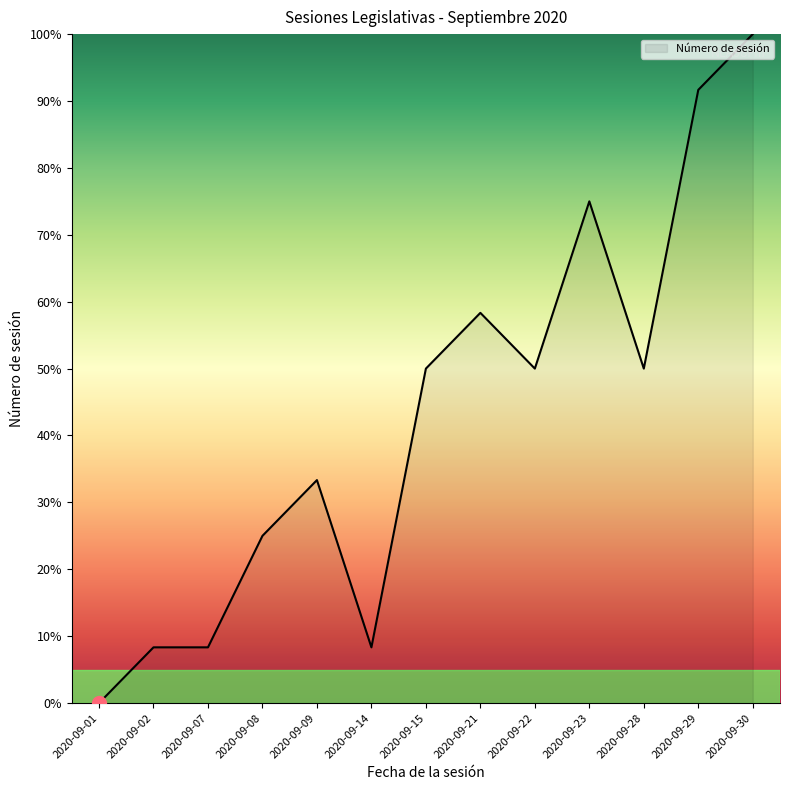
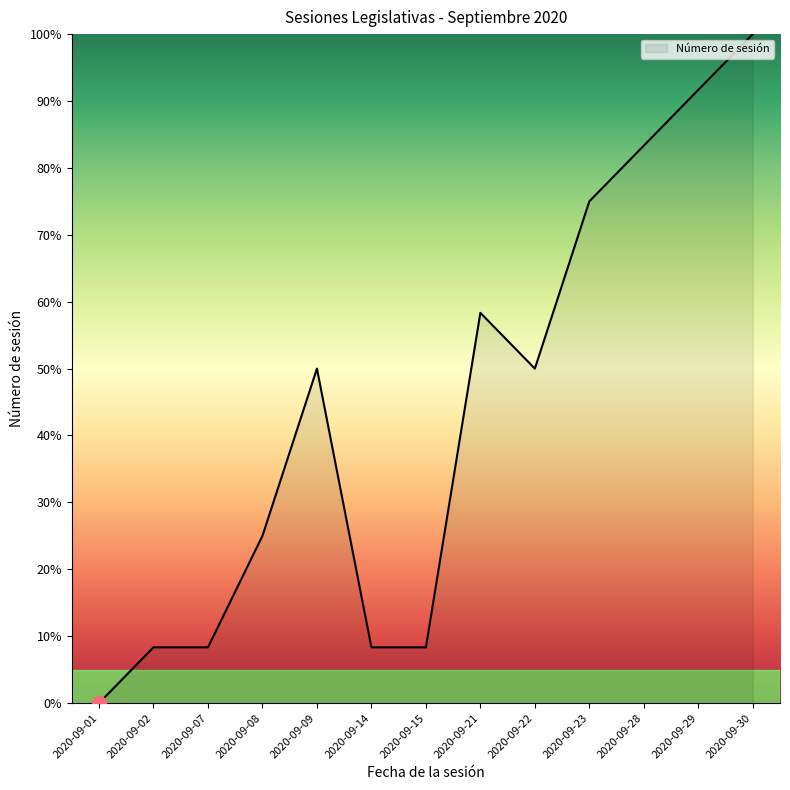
Número de sesión, 2020-09-09: 33% -> 50%
Número de sesión, 2020-09-15: 50% -> 8%
Número de sesión, 2020-09-28: 50% -> 83%
